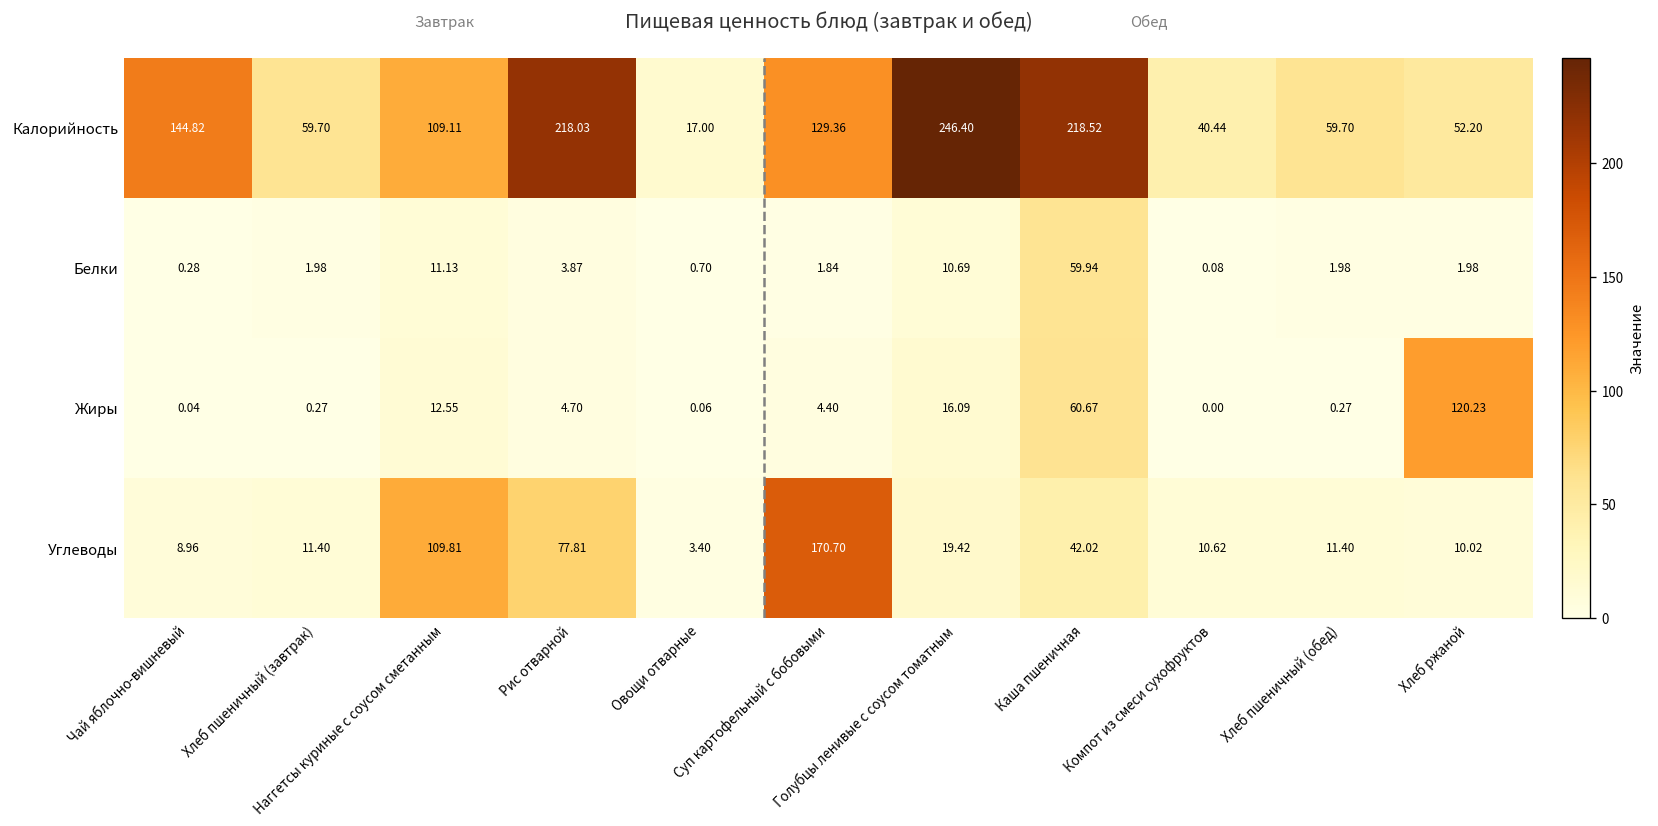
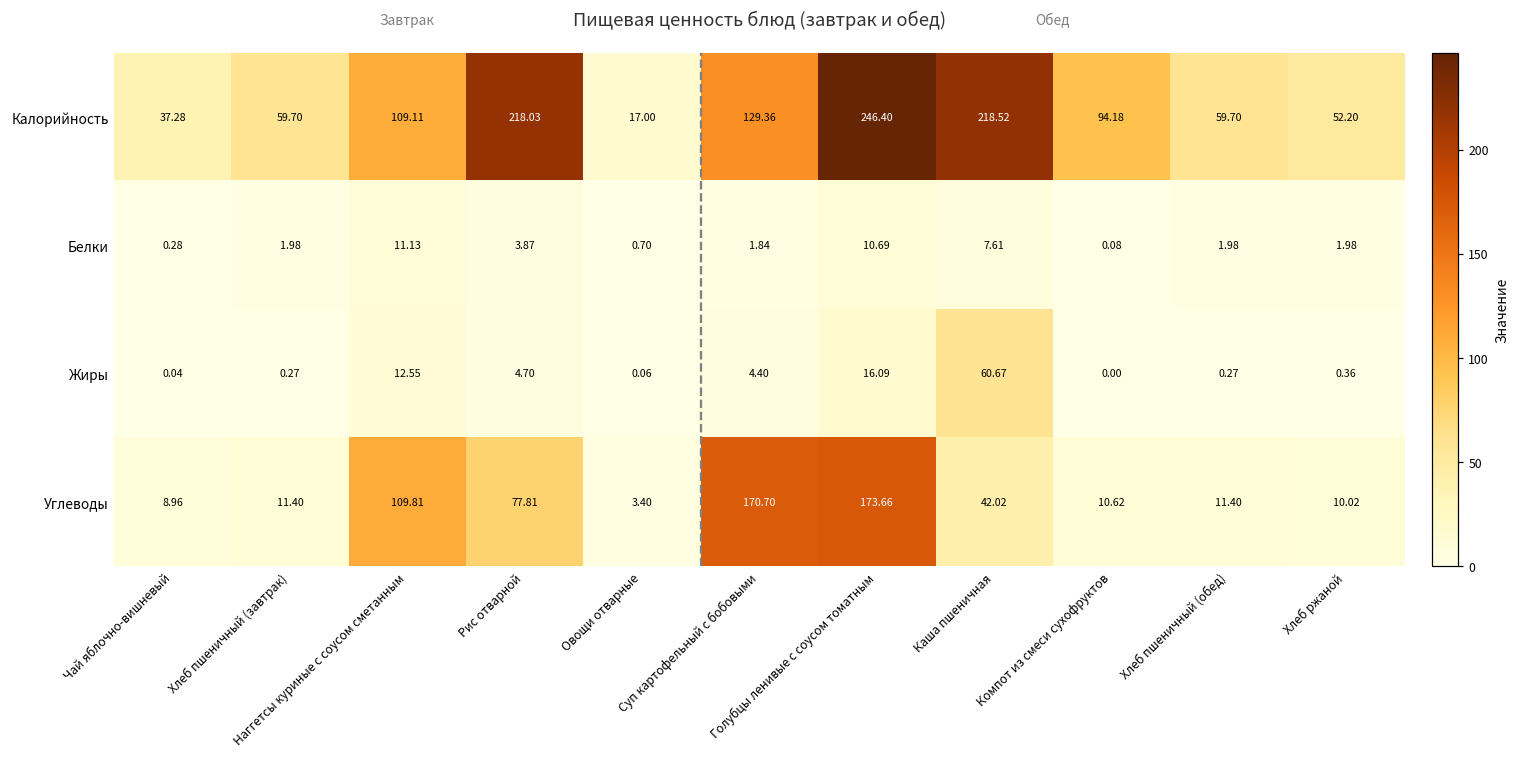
Калорийность, Чай яблочно-вишневый: 144.82 -> 37.28
Калорийность, Компот из смеси сухофруктов: 40.44 -> 94.18
Белки, Каша пшеничная: 59.94 -> 7.61
Жиры, Хлеб ржаной: 120.23 -> 0.36
Углеводы, Голубцы ленивые с соусом томатным: 19.42 -> 173.66
